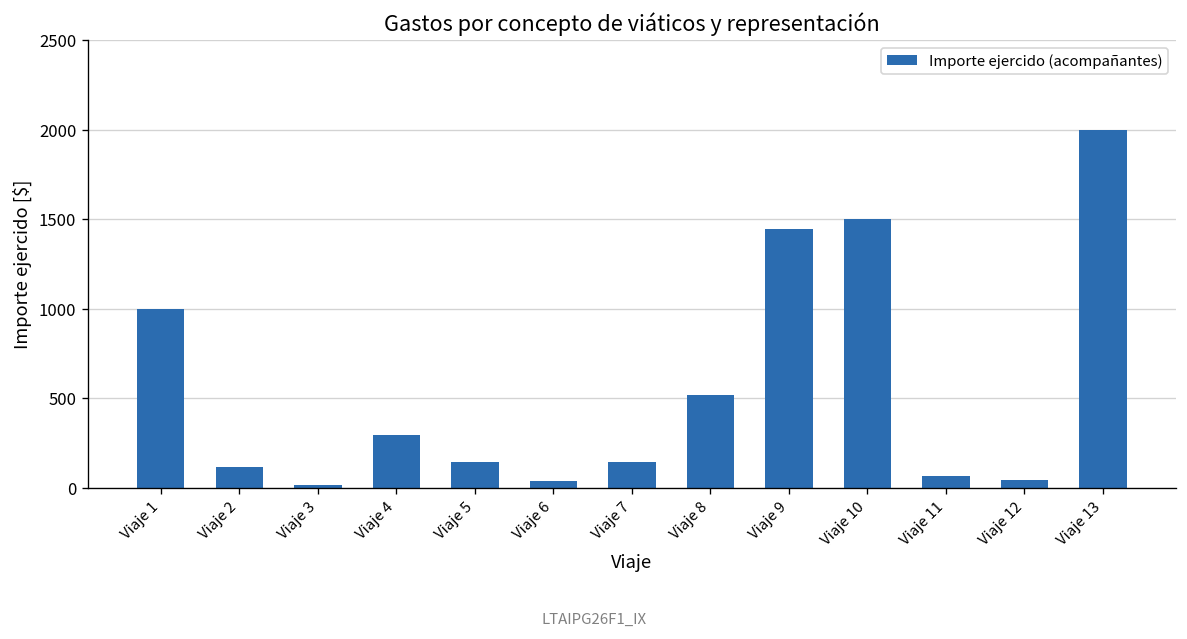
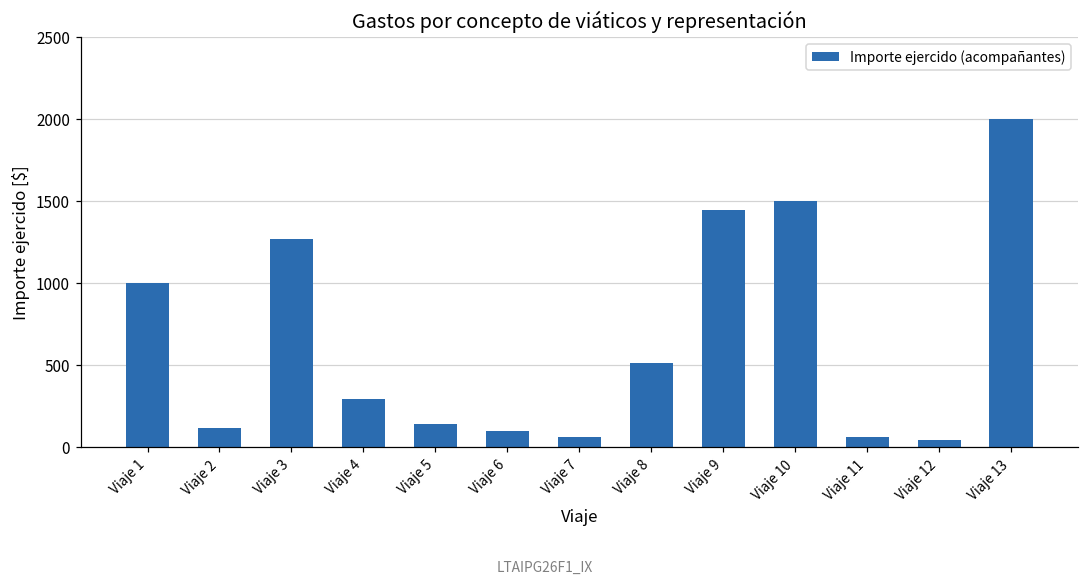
Viaje 3: 10 -> 1270
Viaje 6: 30 -> 100
Viaje 7: 150 -> 60
